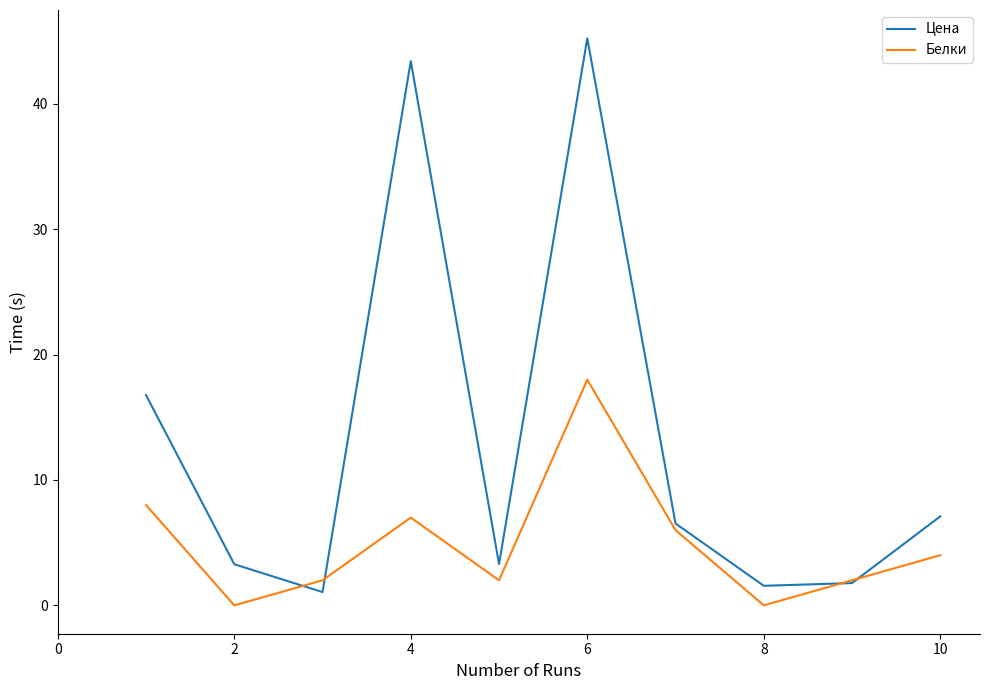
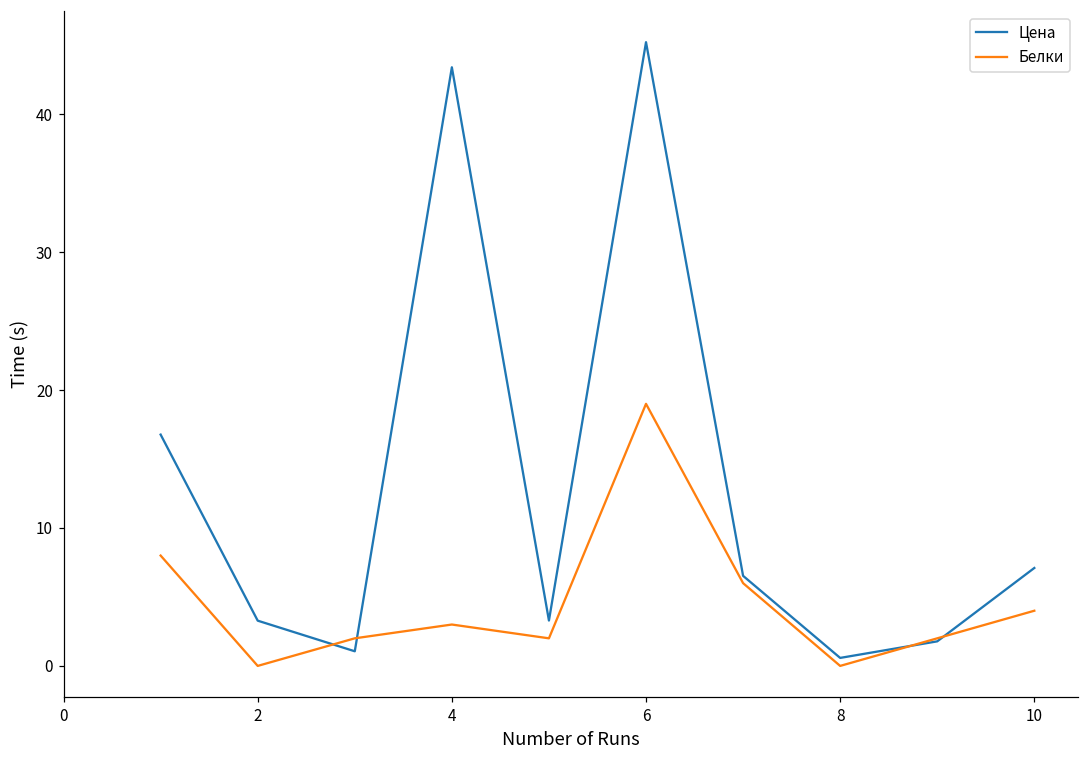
Белки, 4: 7 -> 3
Белки, 6: 18 -> 19
Цена, 8: 1.6 -> 0.6
